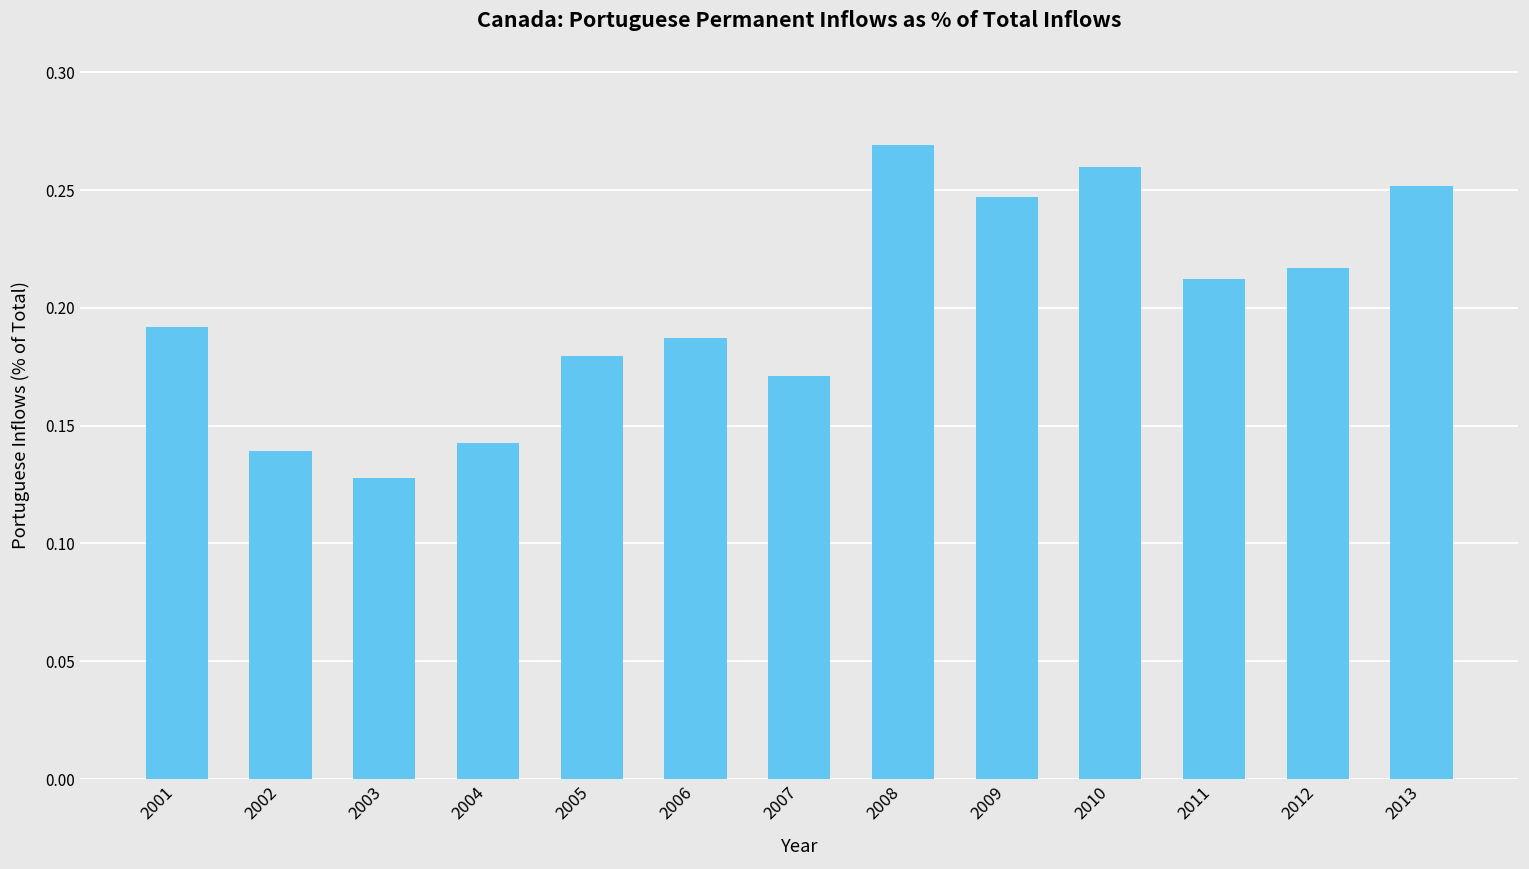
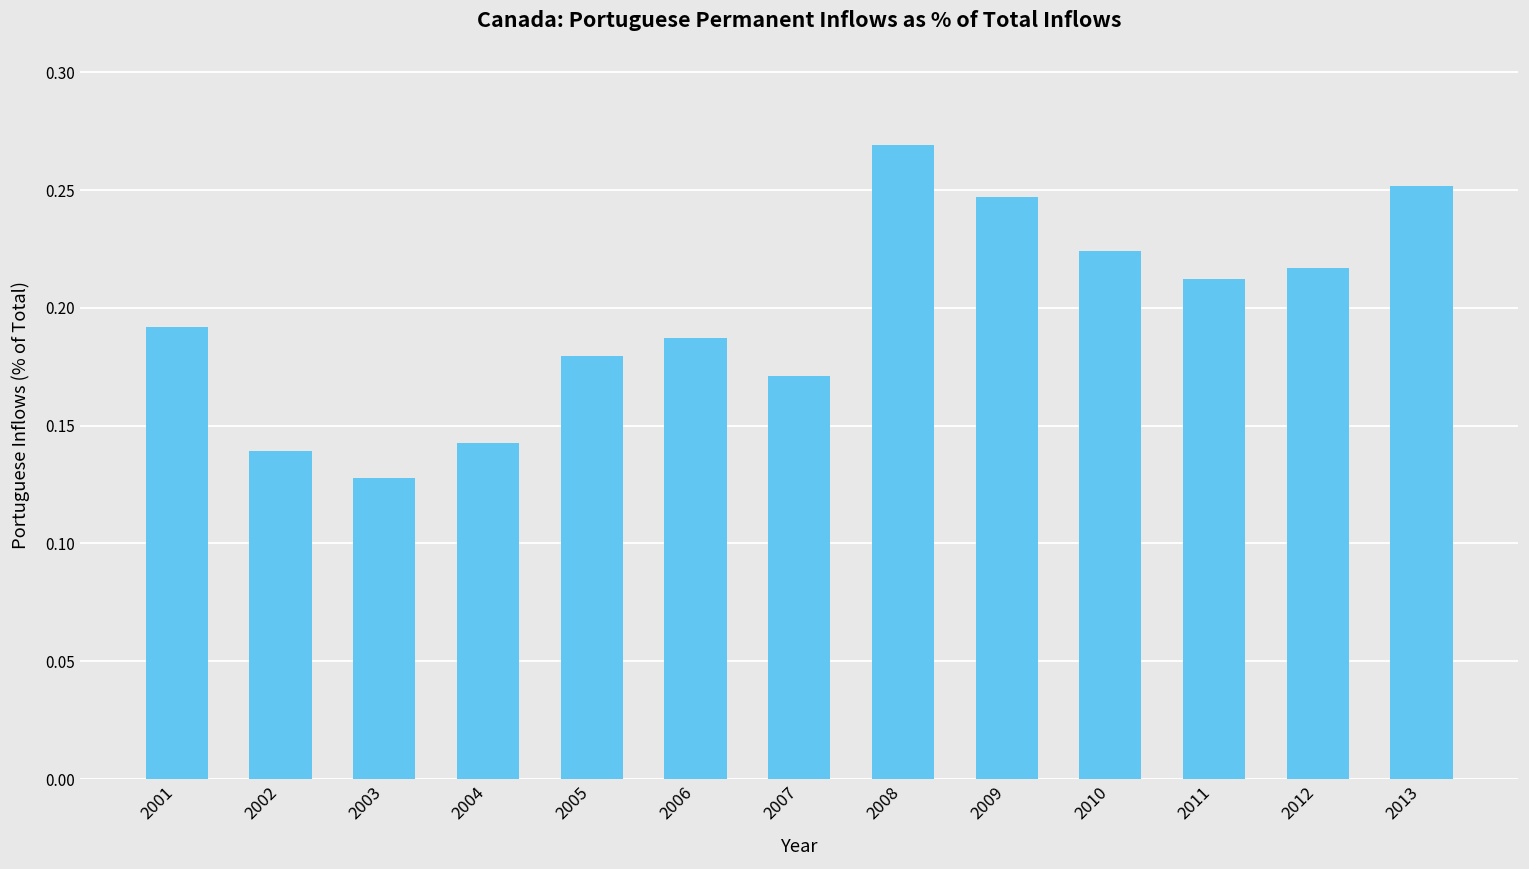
2010: 0.260 -> 0.224
